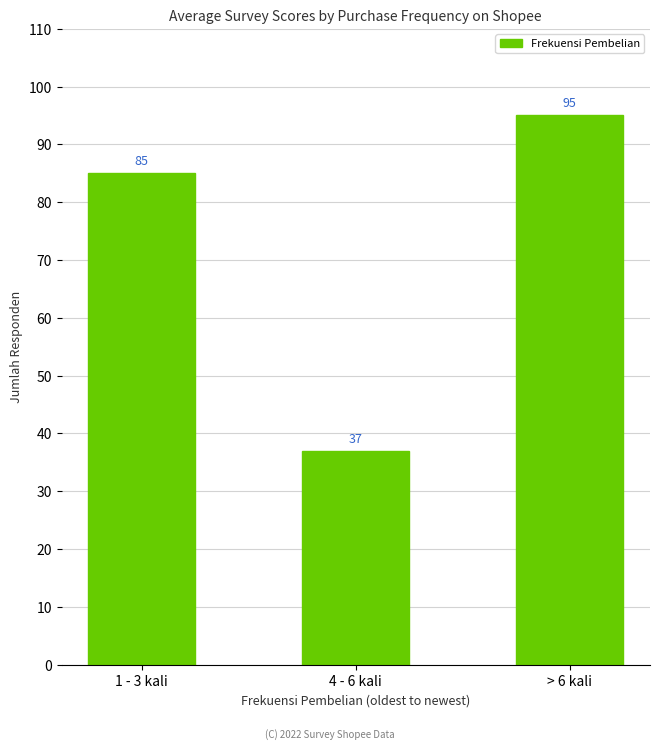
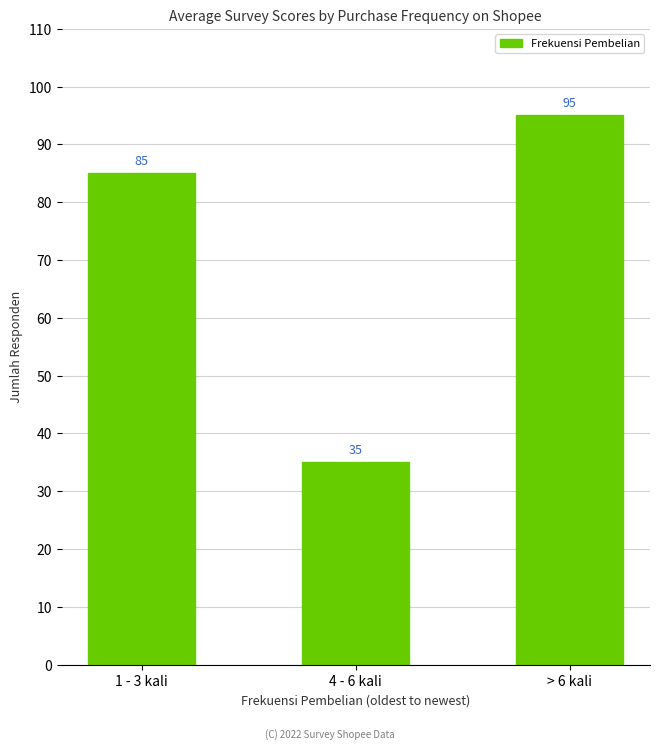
4 - 6 kali: 37 -> 35
